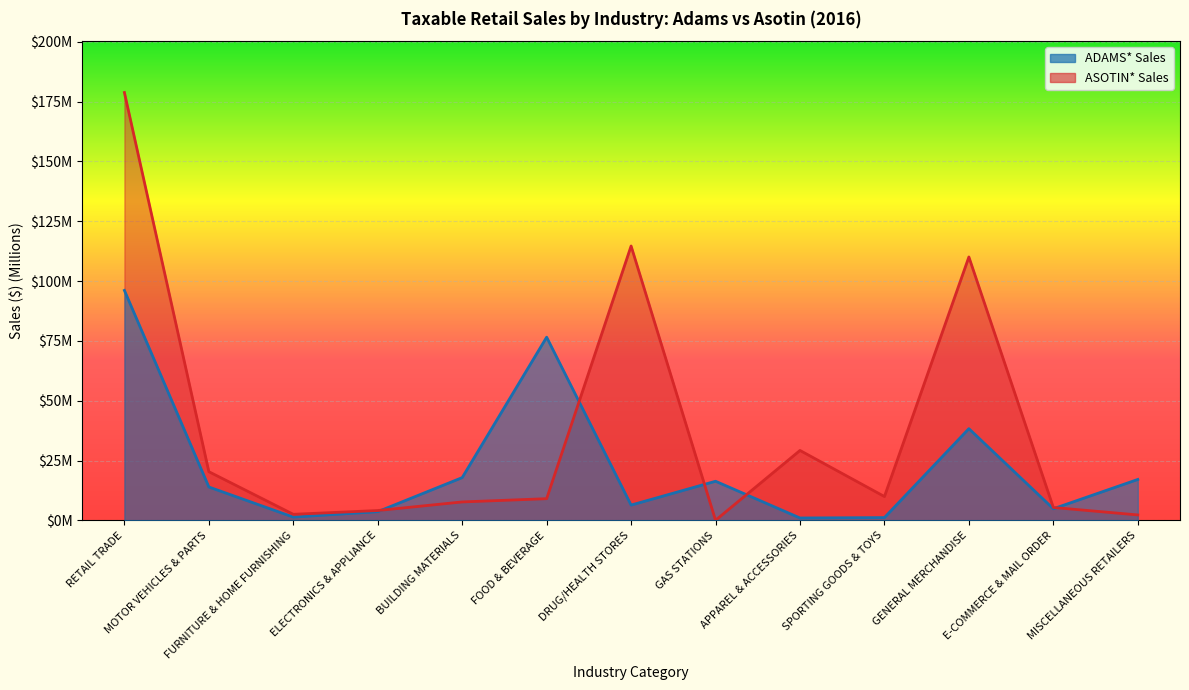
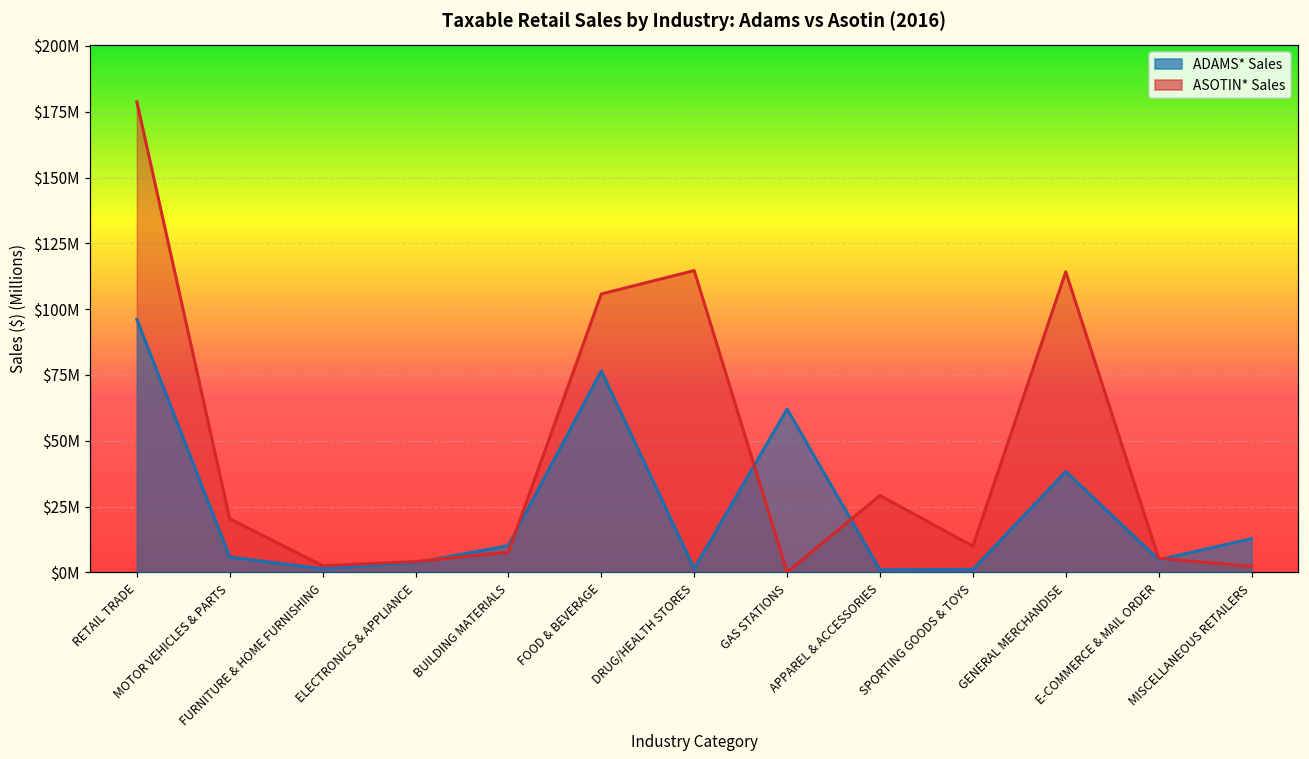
ADAMS* Sales, MOTOR VEHICLES & PARTS: $14000000 -> $6000000
ADAMS* Sales, BUILDING MATERIALS: $18000000 -> $10000000
ASOTIN* Sales, FOOD & BEVERAGE: $9000000 -> $106000000
ADAMS* Sales, DRUG/HEALTH STORES: $6000000 -> $1000000
ADAMS* Sales, GAS STATIONS: $16000000 -> $62000000
ASOTIN* Sales, GENERAL MERCHANDISE: $110000000 -> $114000000
ADAMS* Sales, MISCELLANEOUS RETAILERS: $17000000 -> $13000000
